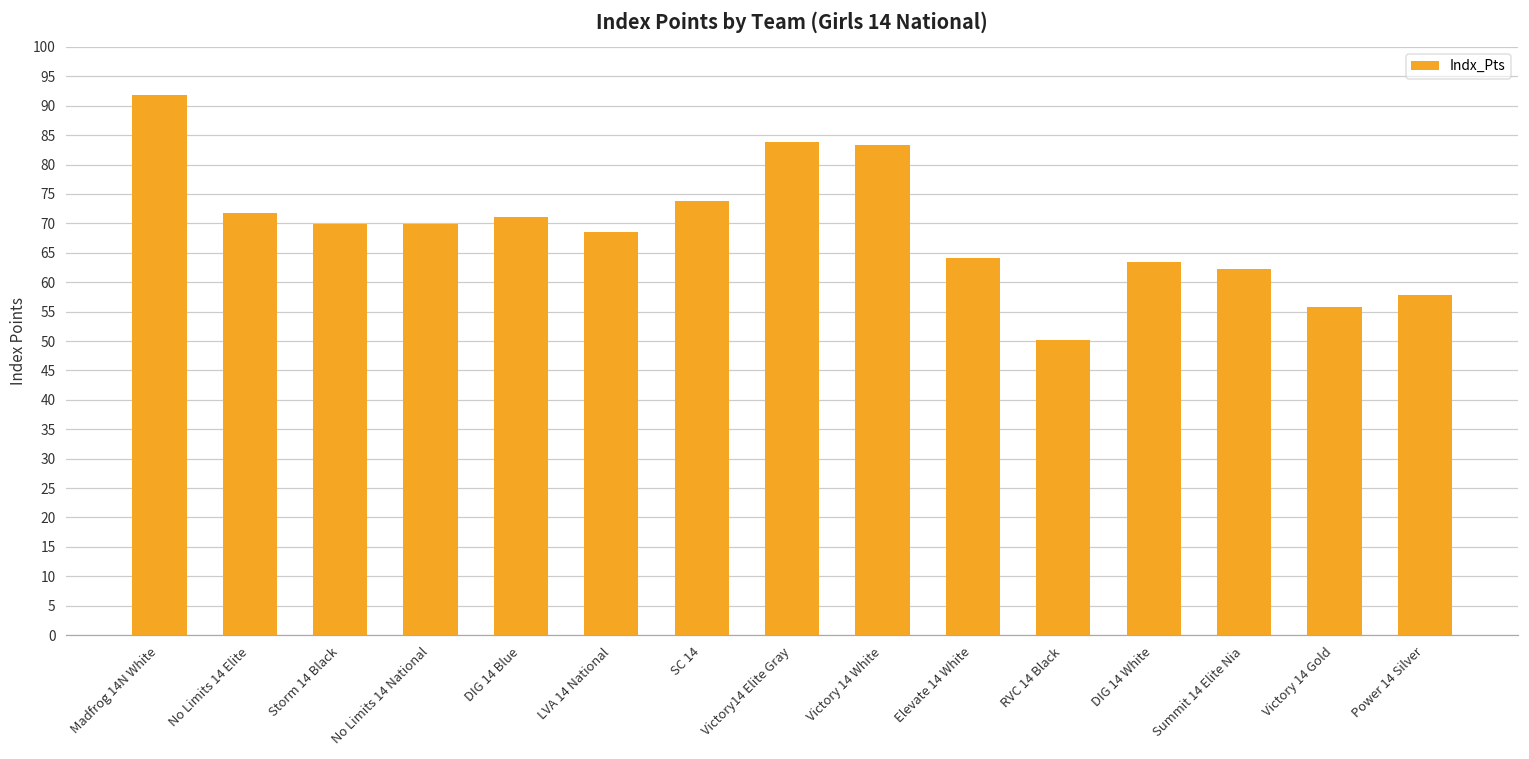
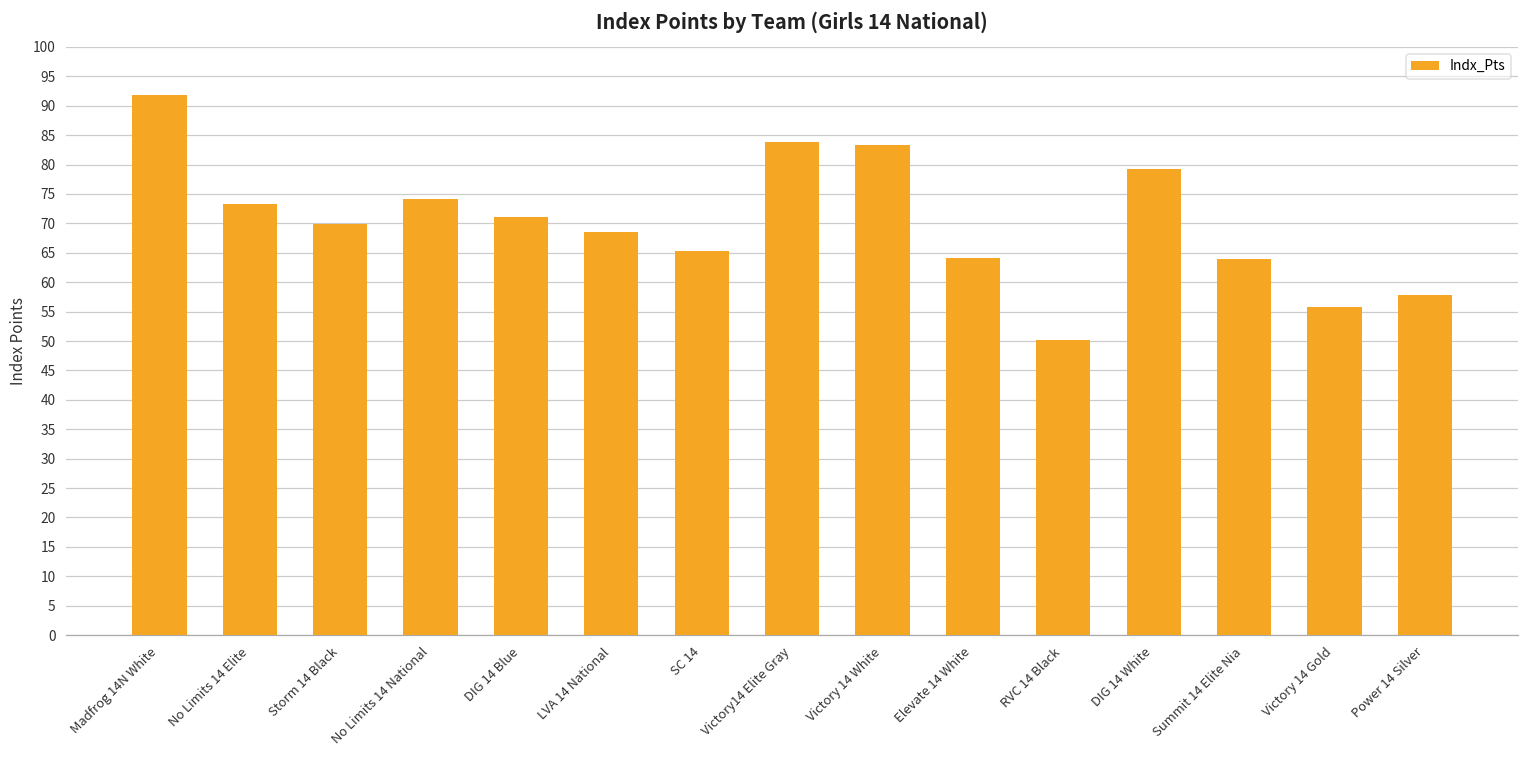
No Limits 14 Elite: 72 -> 73
No Limits 14 National: 70 -> 74
SC 14: 74 -> 65
DIG 14 White: 63 -> 79
Summit 14 Elite Nia: 62 -> 64
